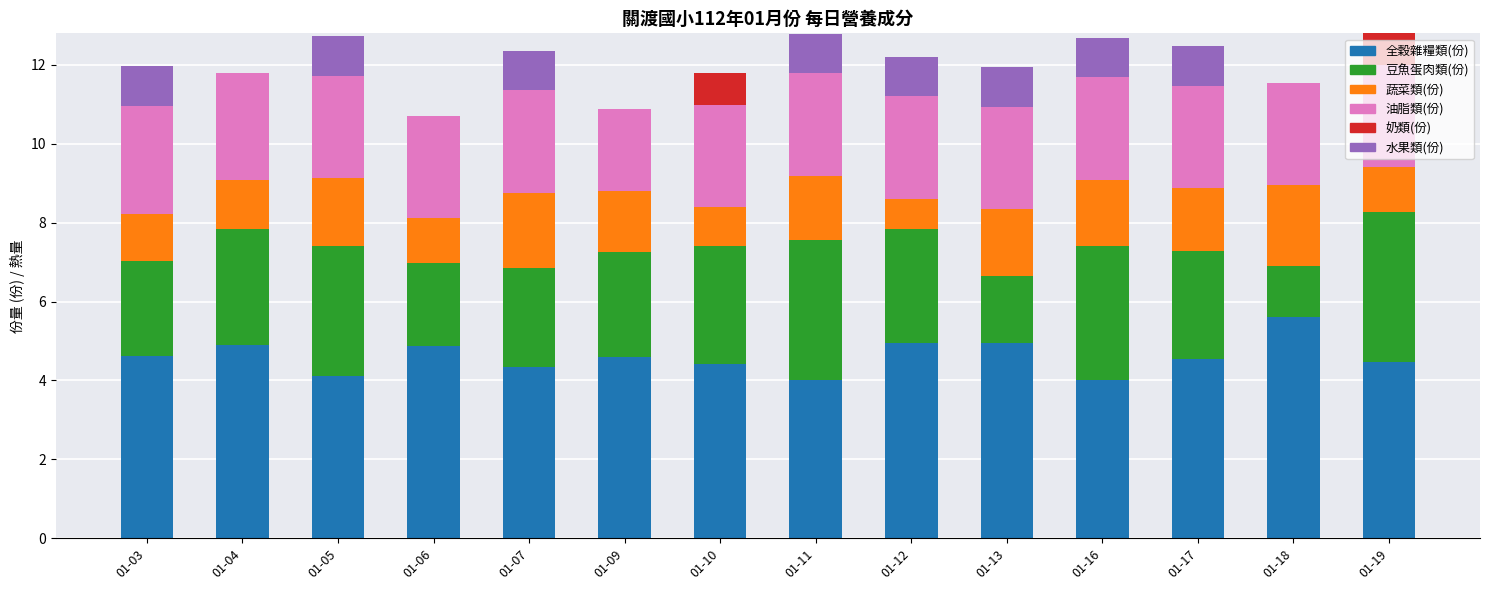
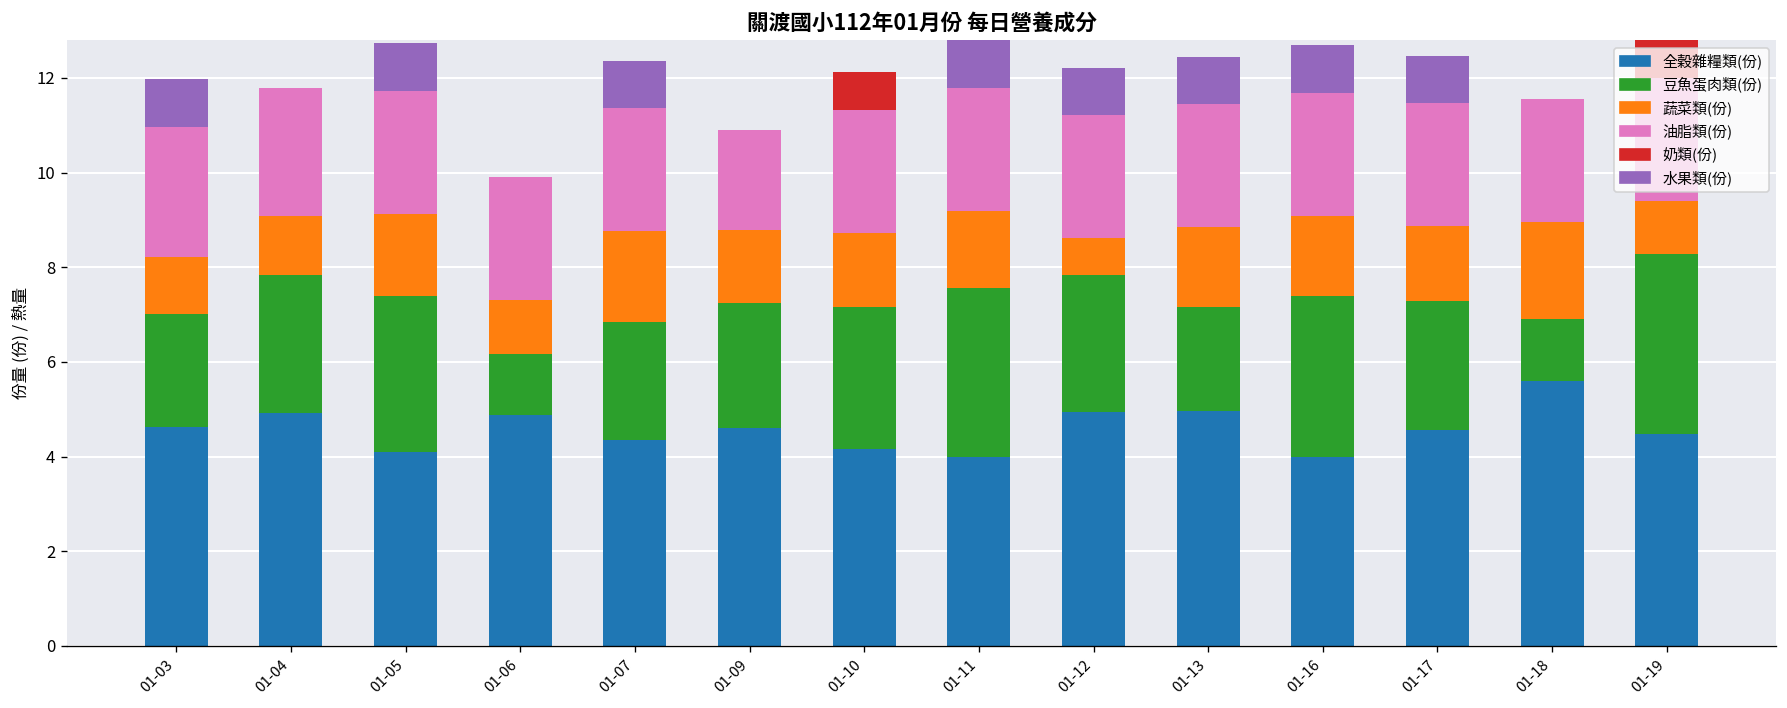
豆魚蛋肉類(份), 01-06: 2.1 -> 1.3
全穀雜糧類(份), 01-10: 4.4 -> 4.2
蔬菜類(份), 01-10: 1.0 -> 1.6
豆魚蛋肉類(份), 01-13: 1.7 -> 2.2
